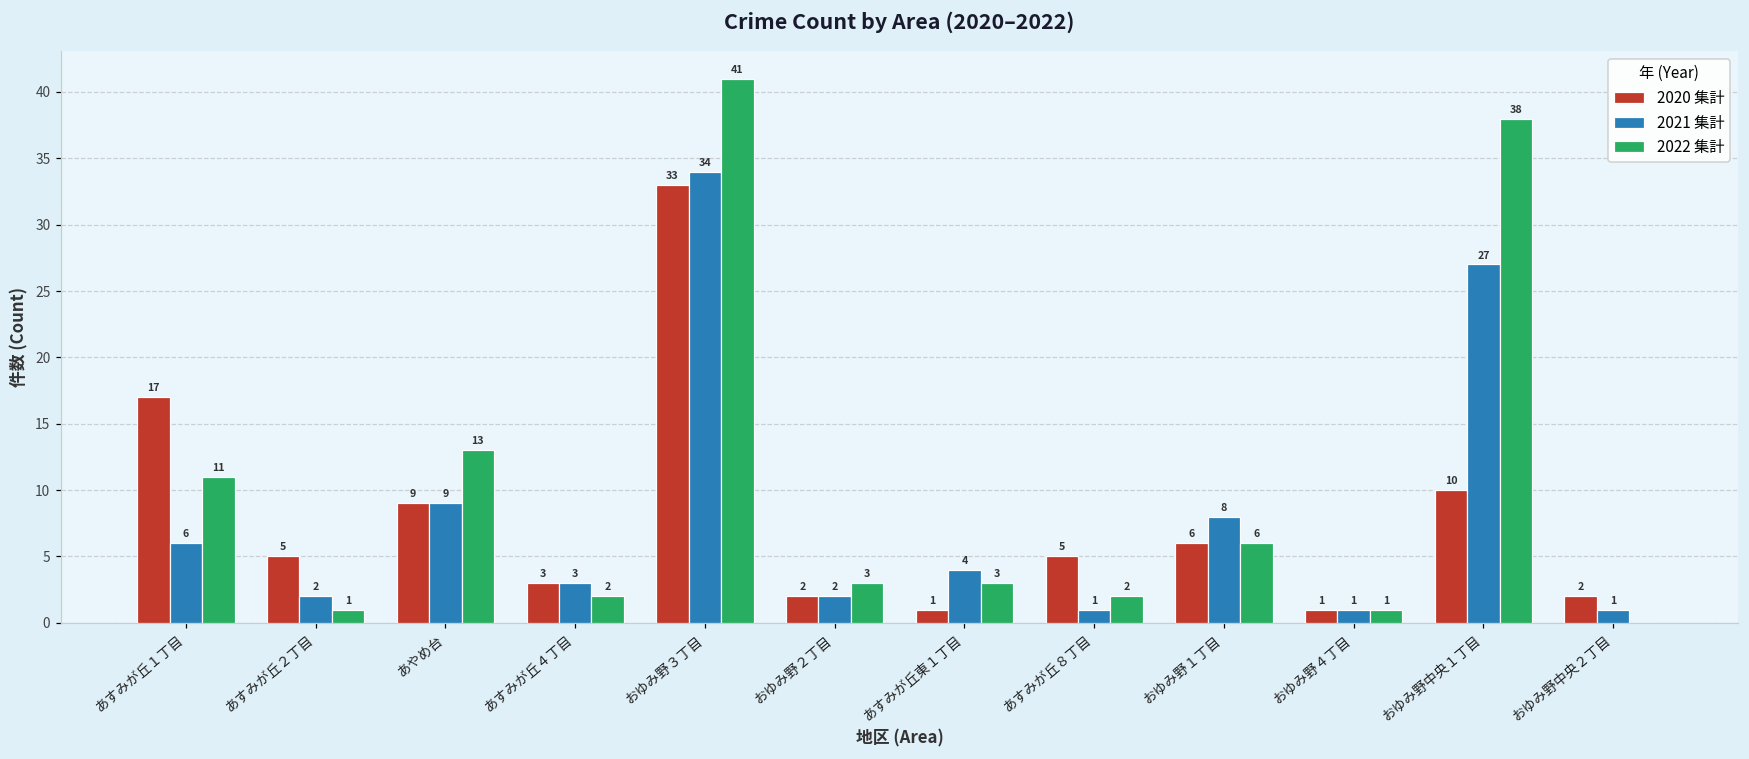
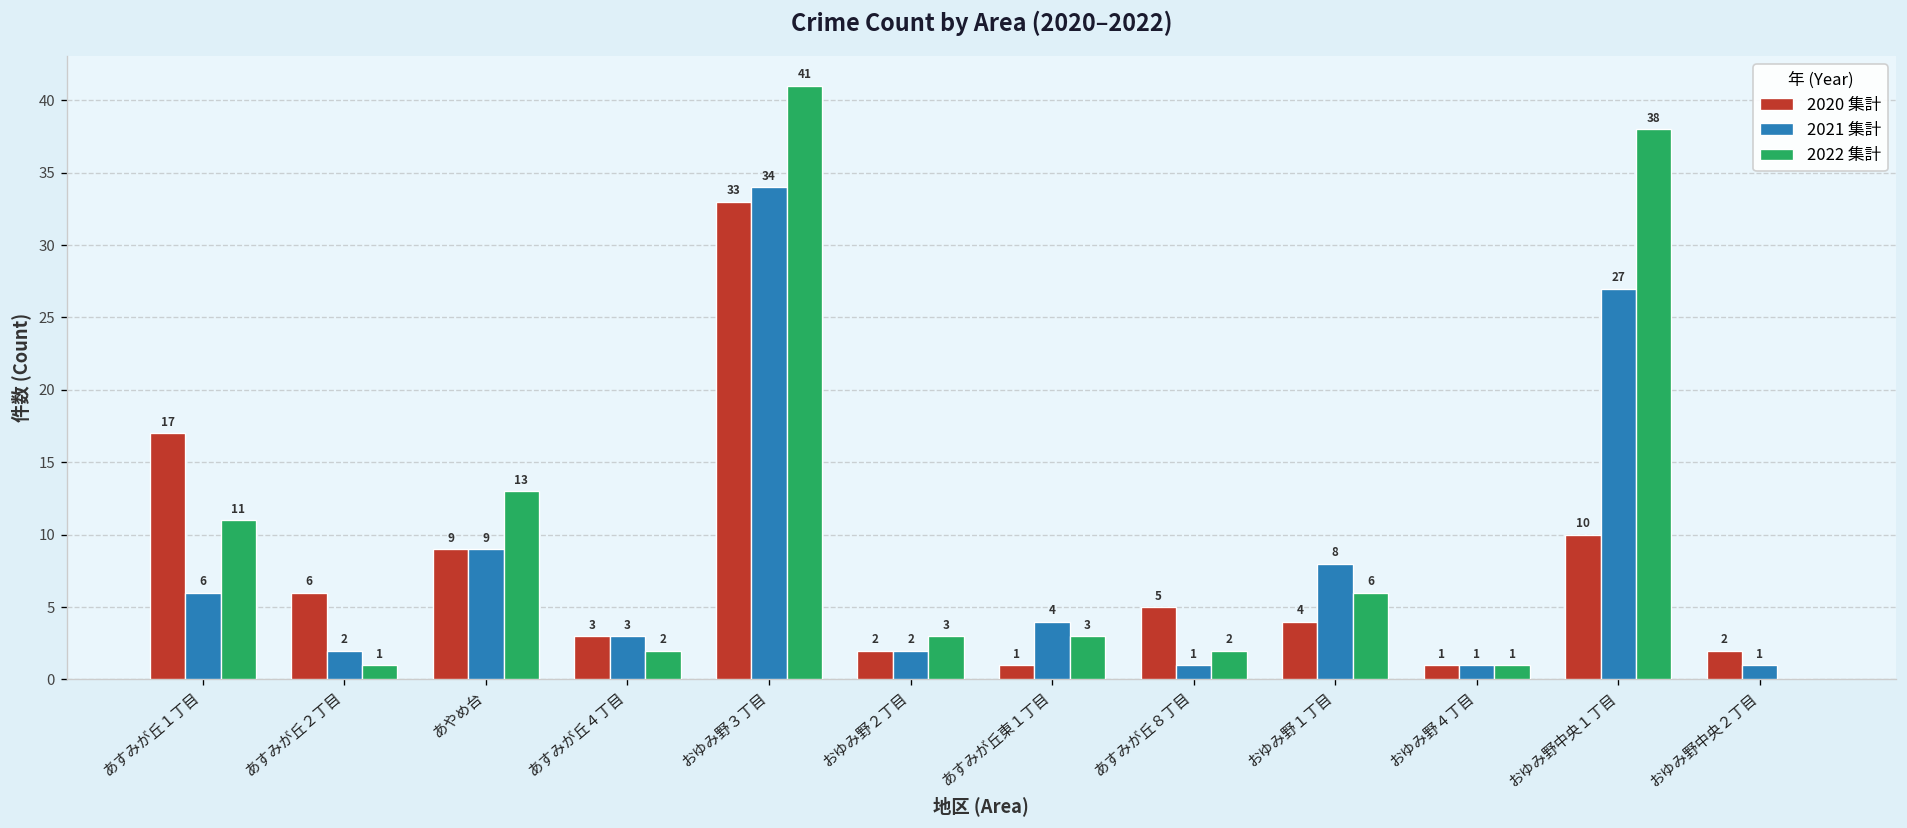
2020 集計, あすみが丘２丁目: 5 -> 6
2020 集計, おゆみ野１丁目: 6 -> 4
